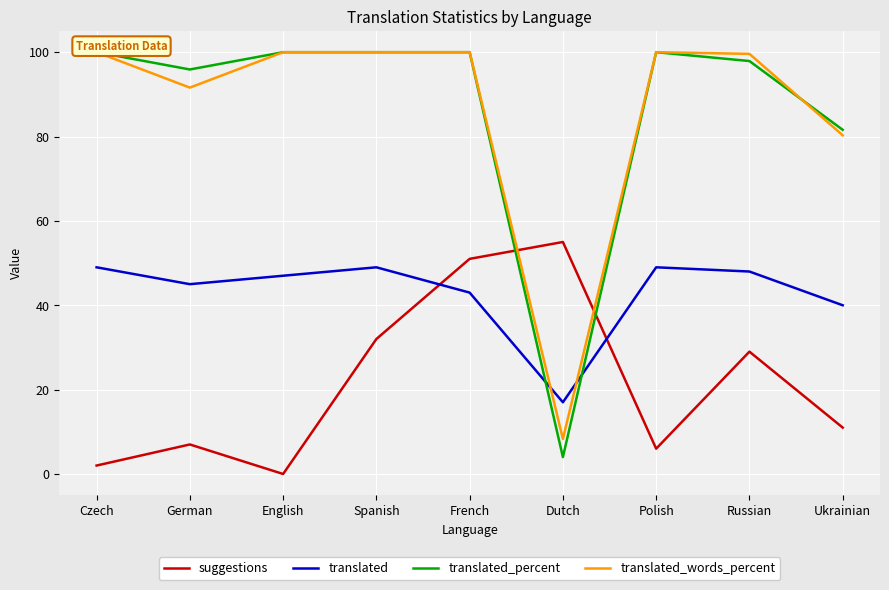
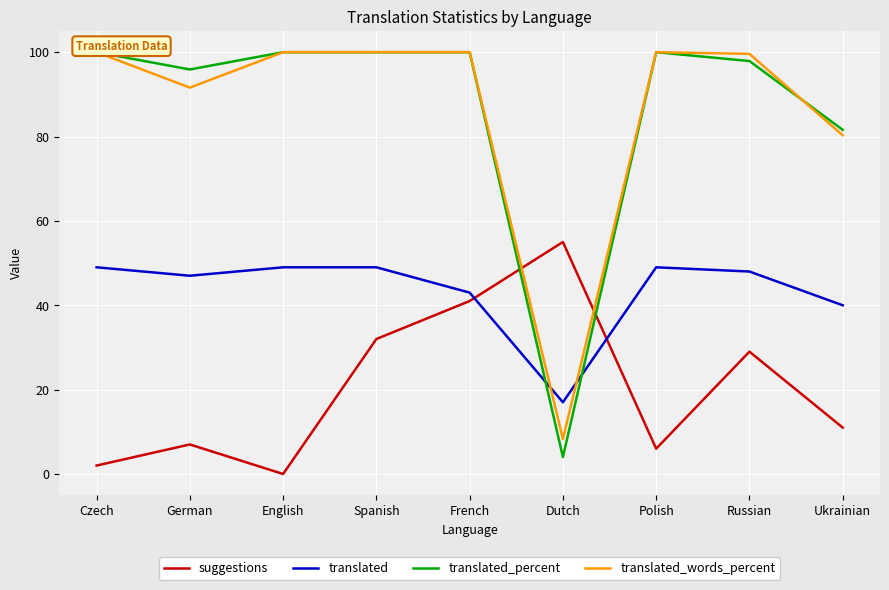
translated, German: 45 -> 47
translated, English: 47 -> 49
suggestions, French: 51 -> 41
